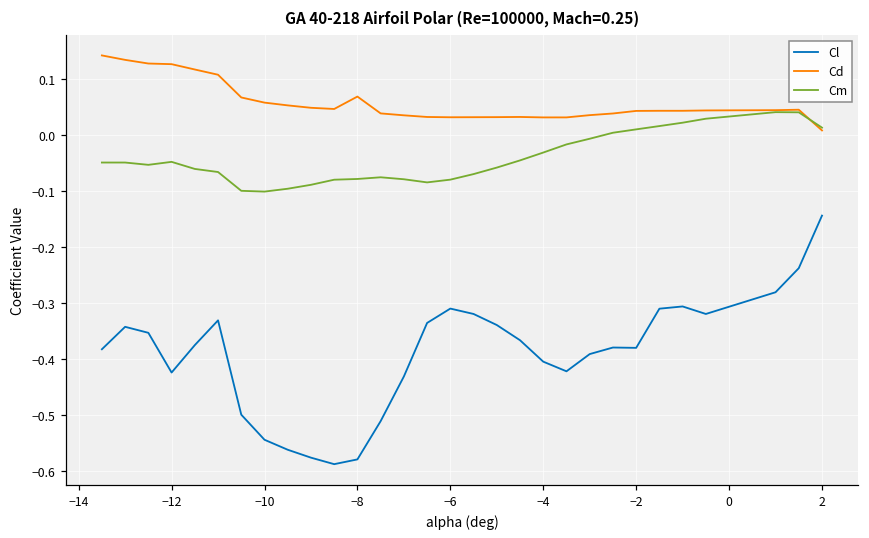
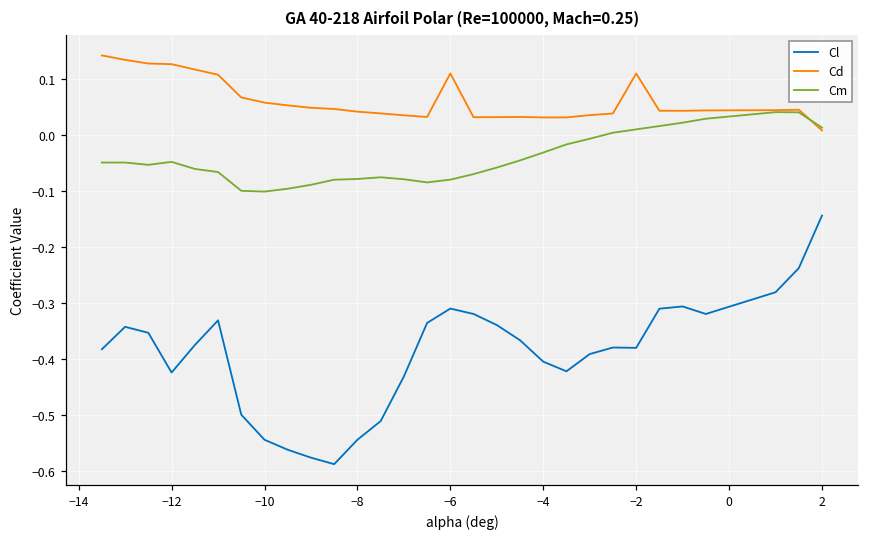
Cl, −8: -0.58 -> -0.54
Cd, −8: 0.07 -> 0.04
Cd, −6: 0.03 -> 0.11
Cd, −2: 0.04 -> 0.11
